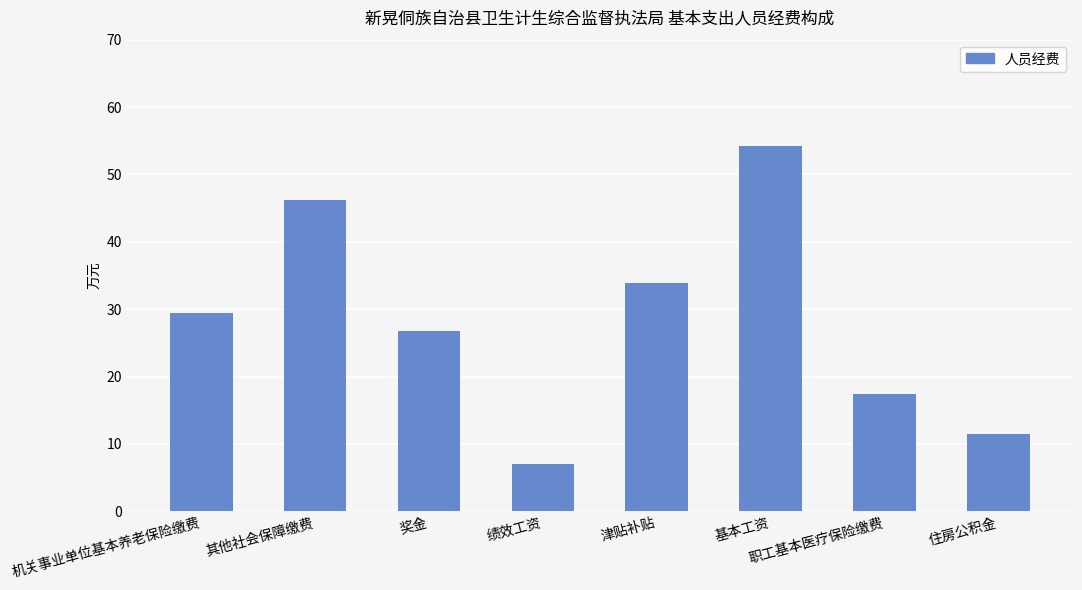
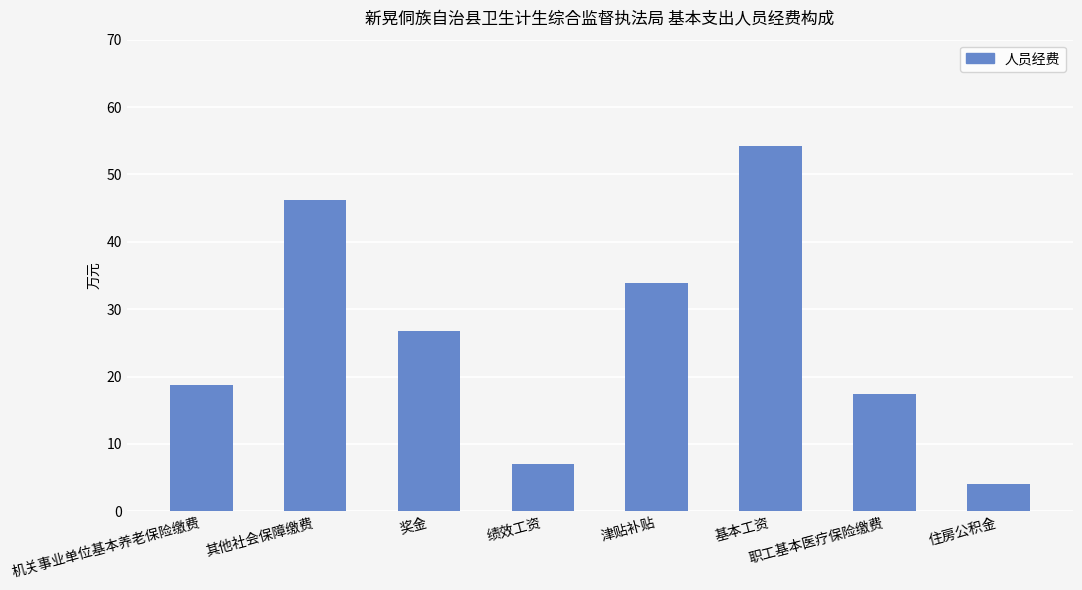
机关事业单位基本养老保险缴费: 29 -> 19
住房公积金: 11 -> 4
